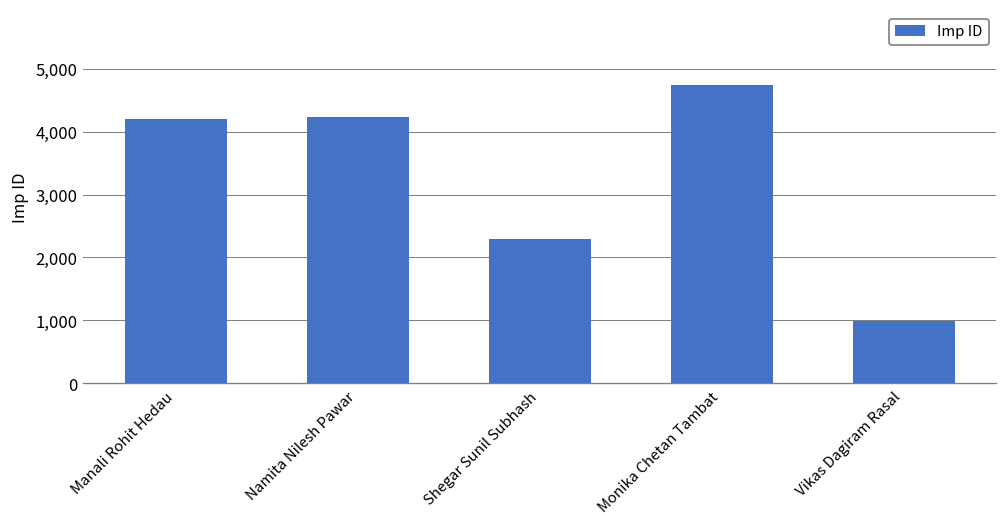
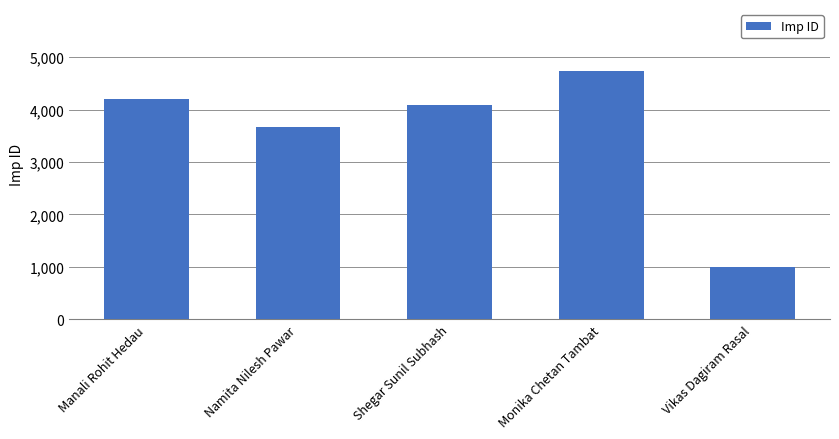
Namita Nilesh Pawar: 4,200 -> 3,700
Shegar Sunil Subhash: 2,300 -> 4,100
